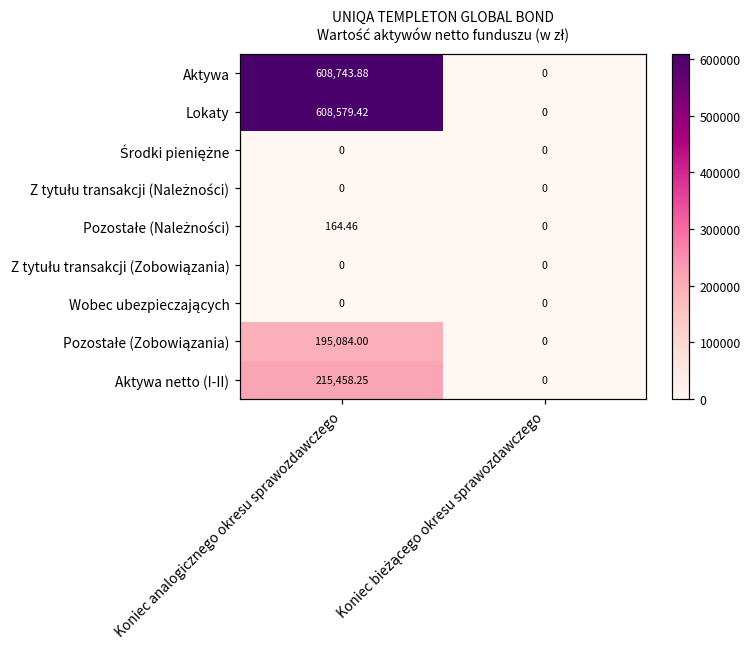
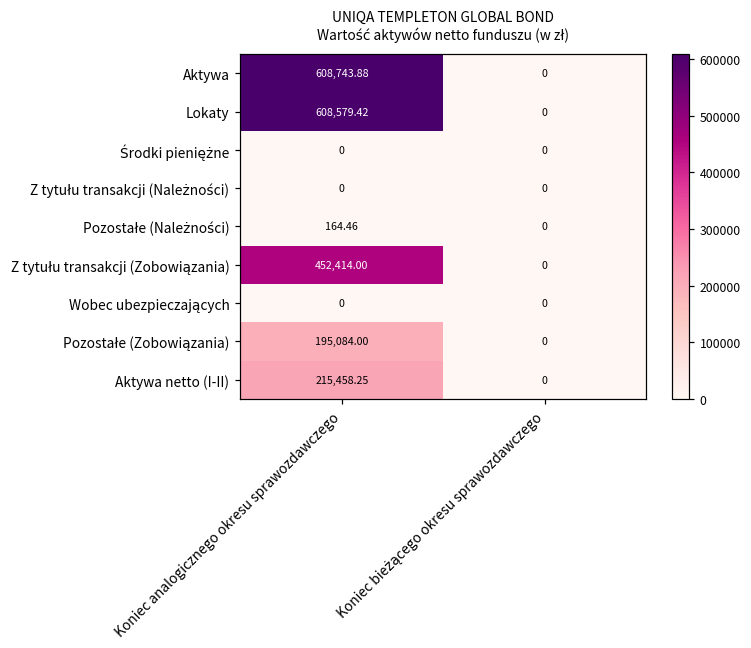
Z tytułu transakcji (Zobowiązania), Koniec analogicznego okresu sprawozdawczego: 0 -> 452,414.00
